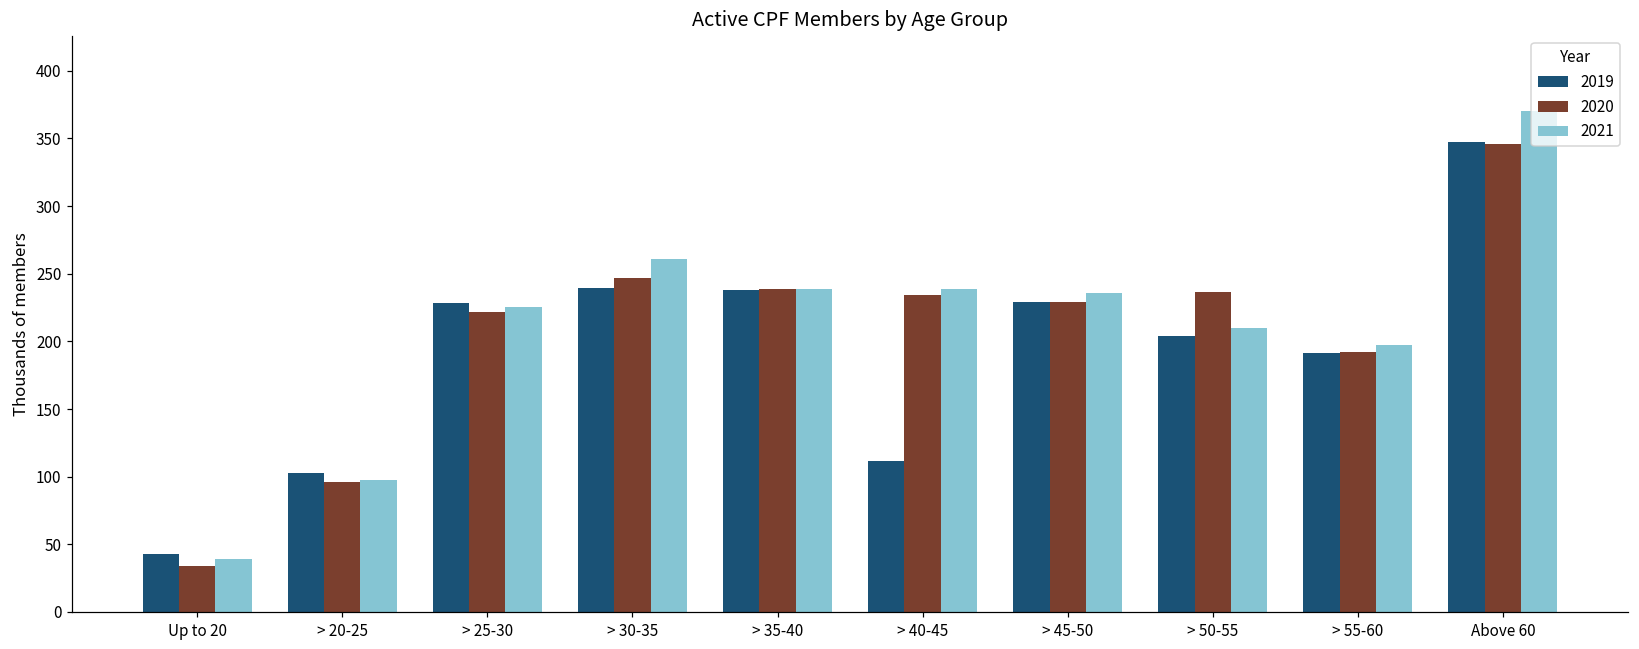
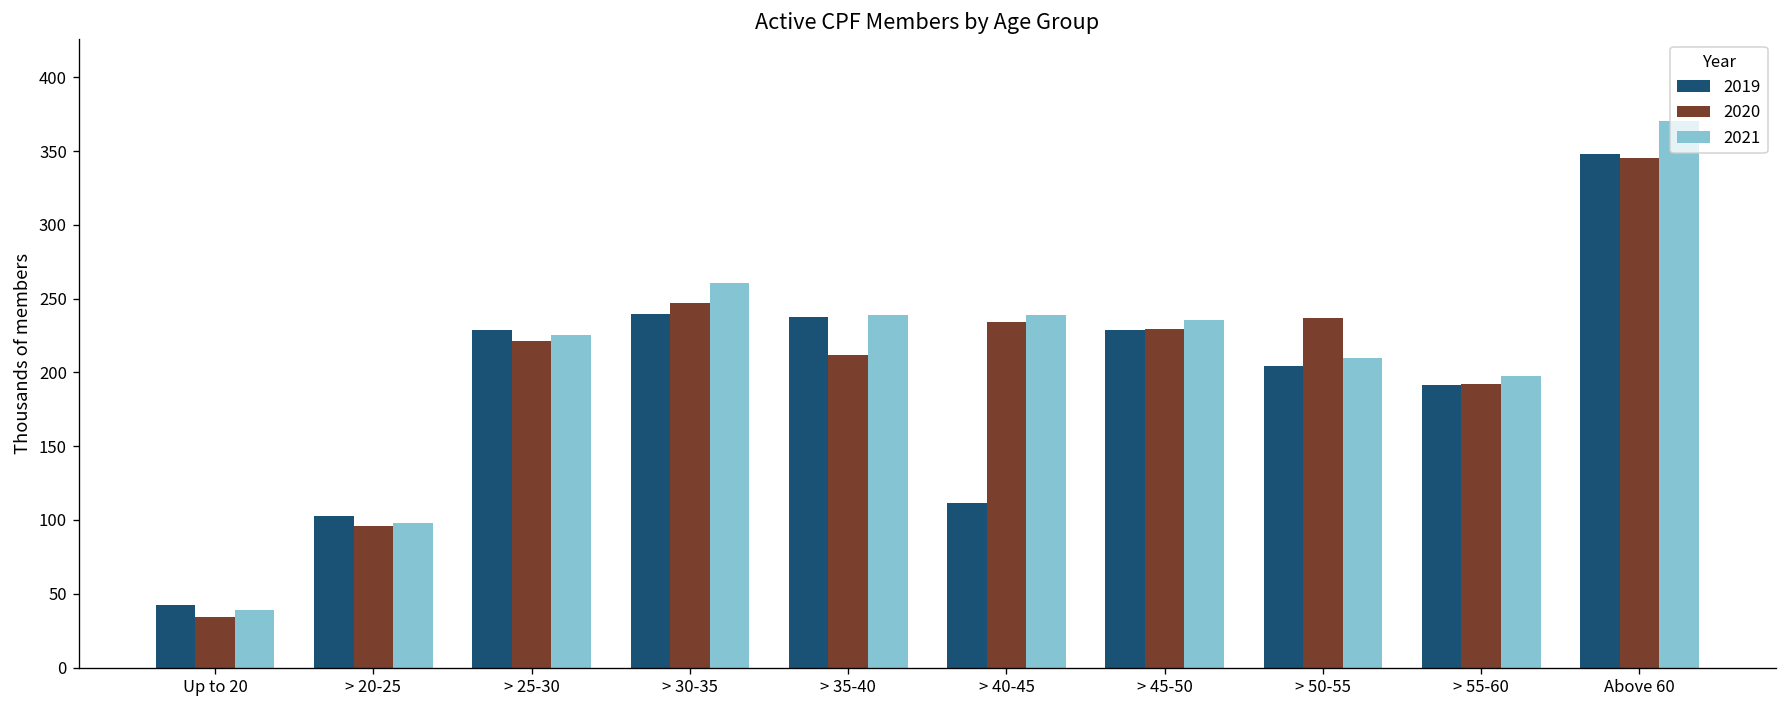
2020, > 35-40: 239 -> 212
